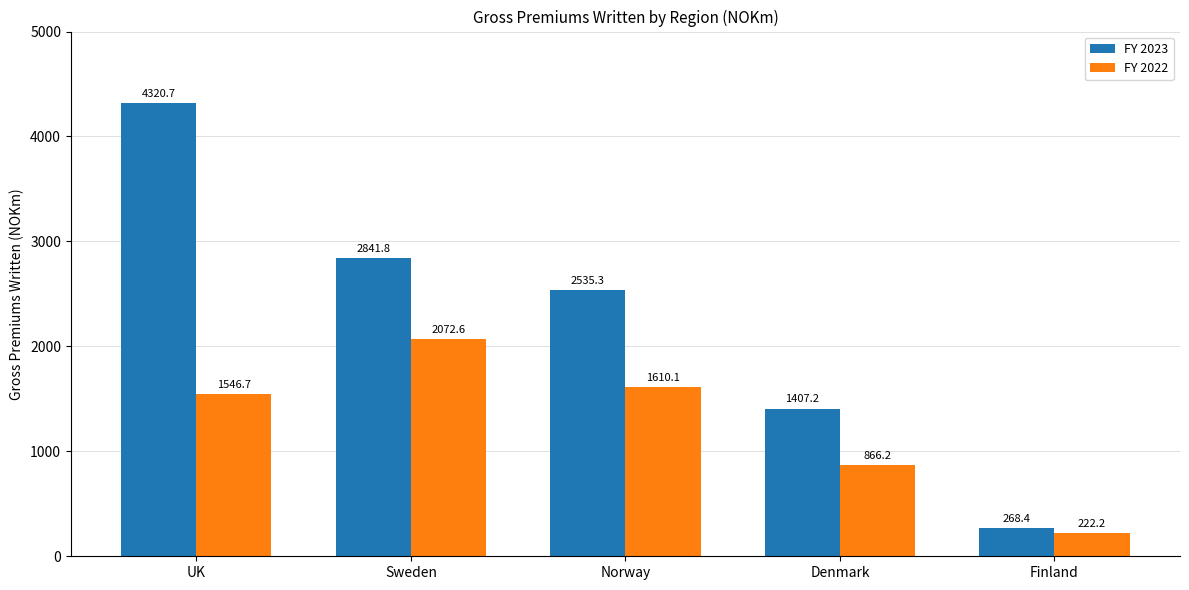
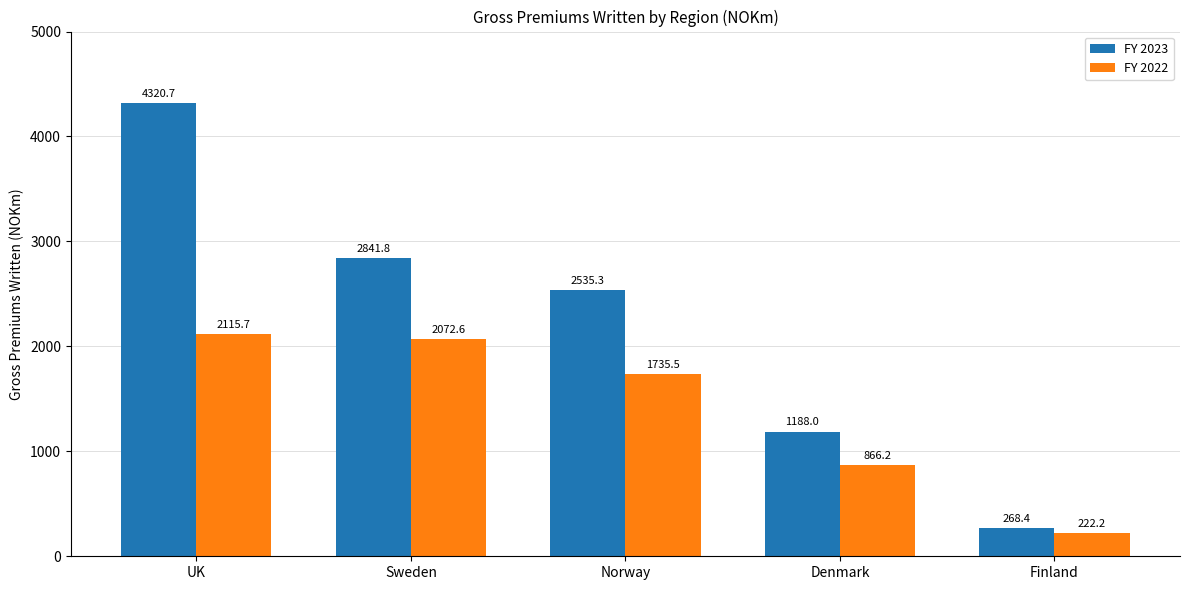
FY 2022, UK: 1546.7 -> 2115.7
FY 2022, Norway: 1610.1 -> 1735.5
FY 2023, Denmark: 1407.2 -> 1188.0
